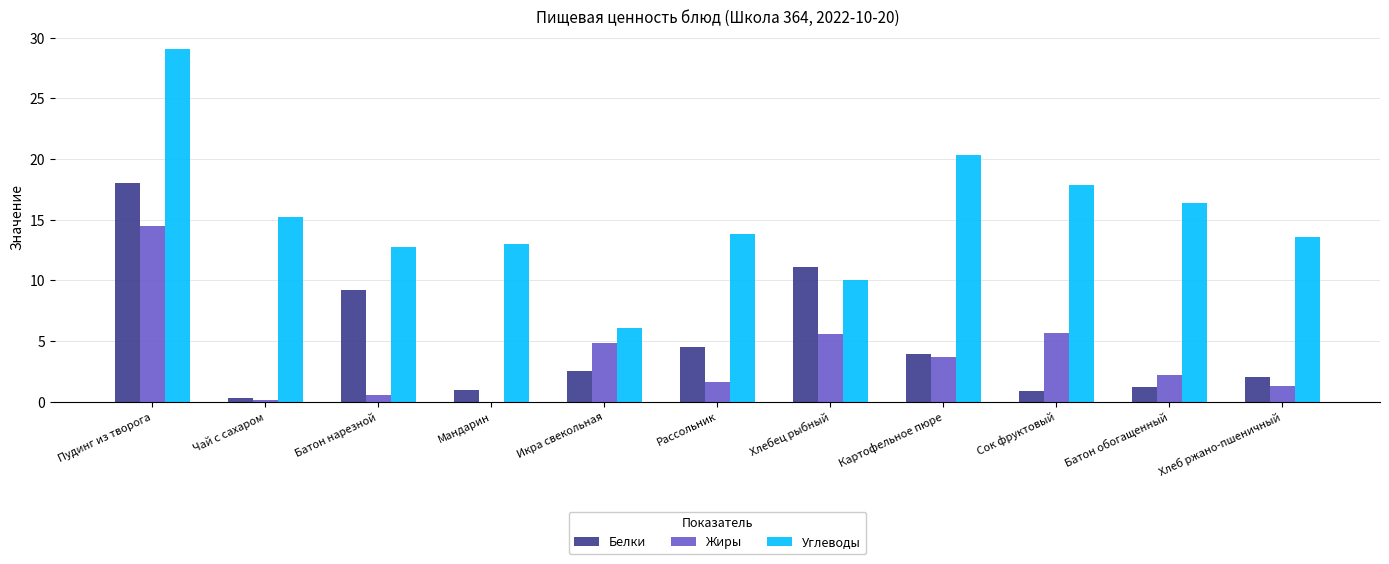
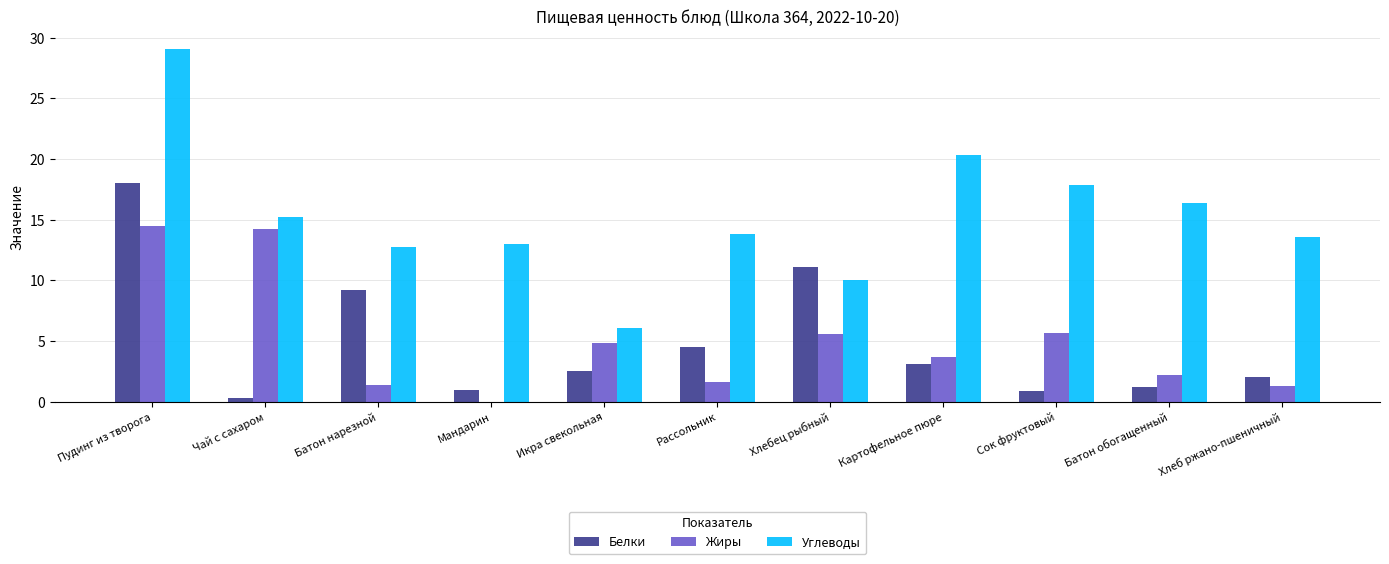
Жиры, Чай с сахаром: 0.1 -> 14.2
Жиры, Батон нарезной: 0.6 -> 1.3
Белки, Картофельное пюре: 3.9 -> 3.1
